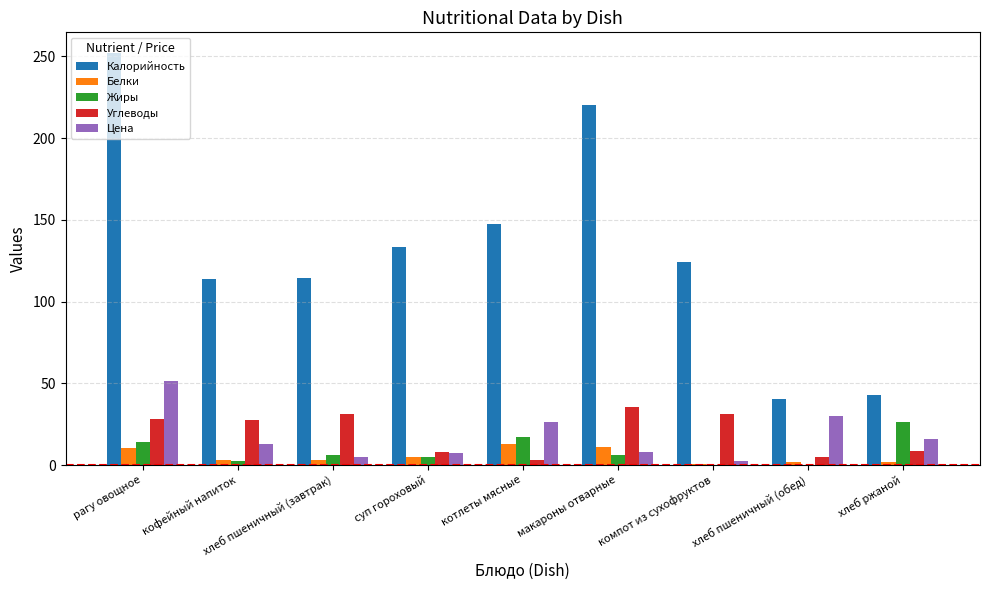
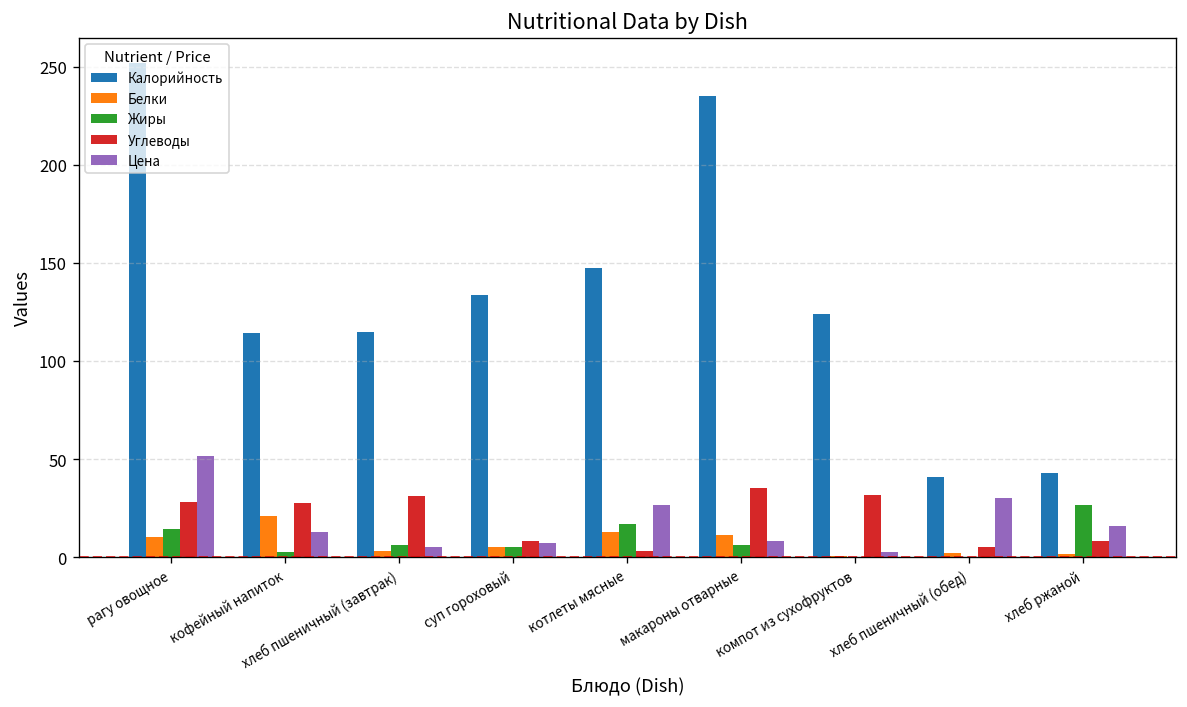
Белки, кофейный напиток: 3 -> 21
Калорийность, макароны отварные: 221 -> 235
